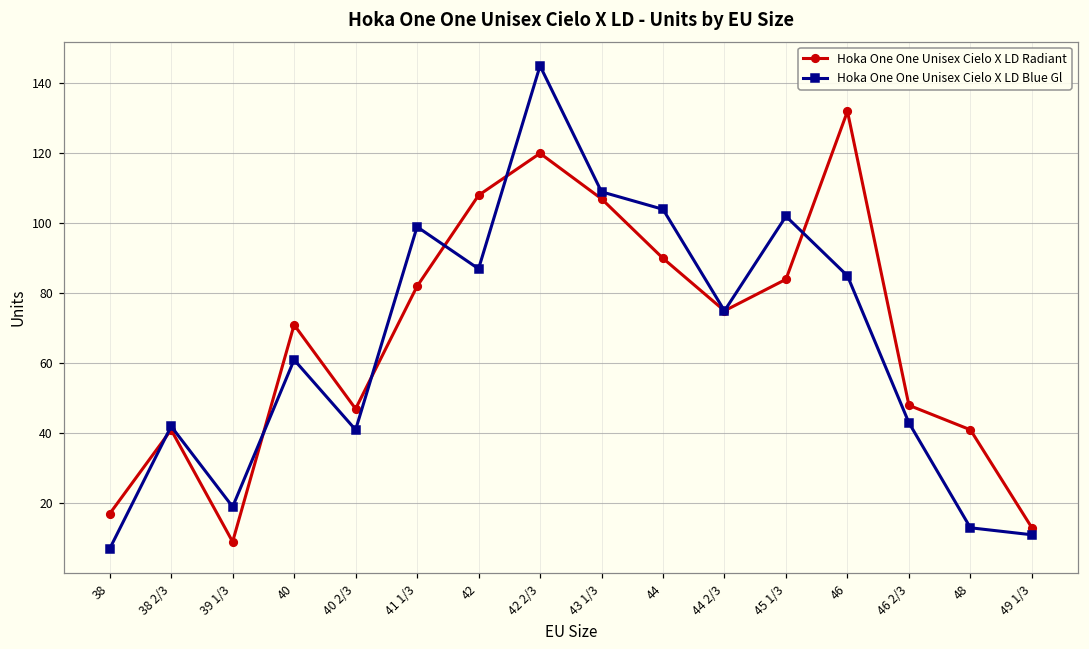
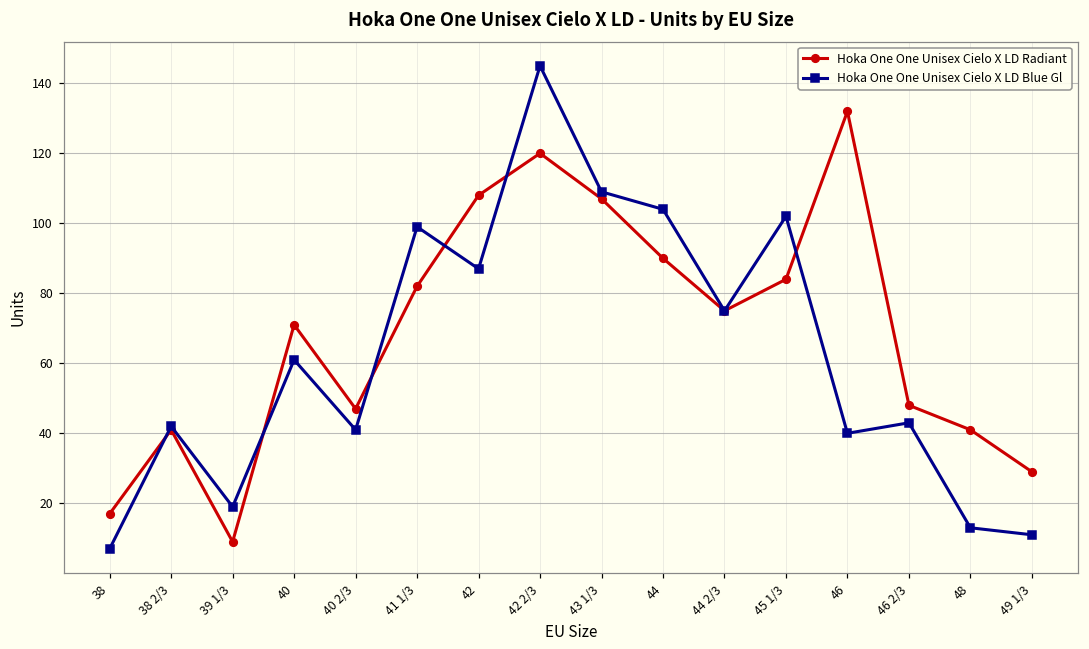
Hoka One One Unisex Cielo X LD Blue Gl, 46: 85 -> 40
Hoka One One Unisex Cielo X LD Radiant, 49 1/3: 13 -> 29
